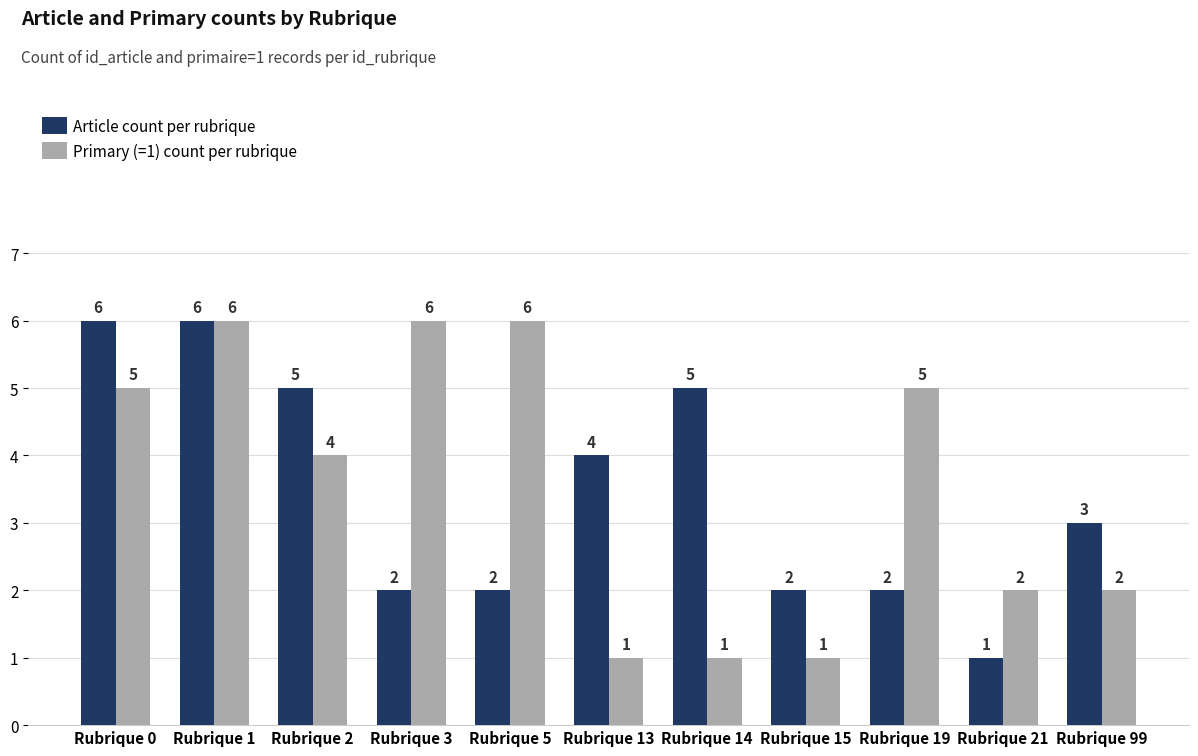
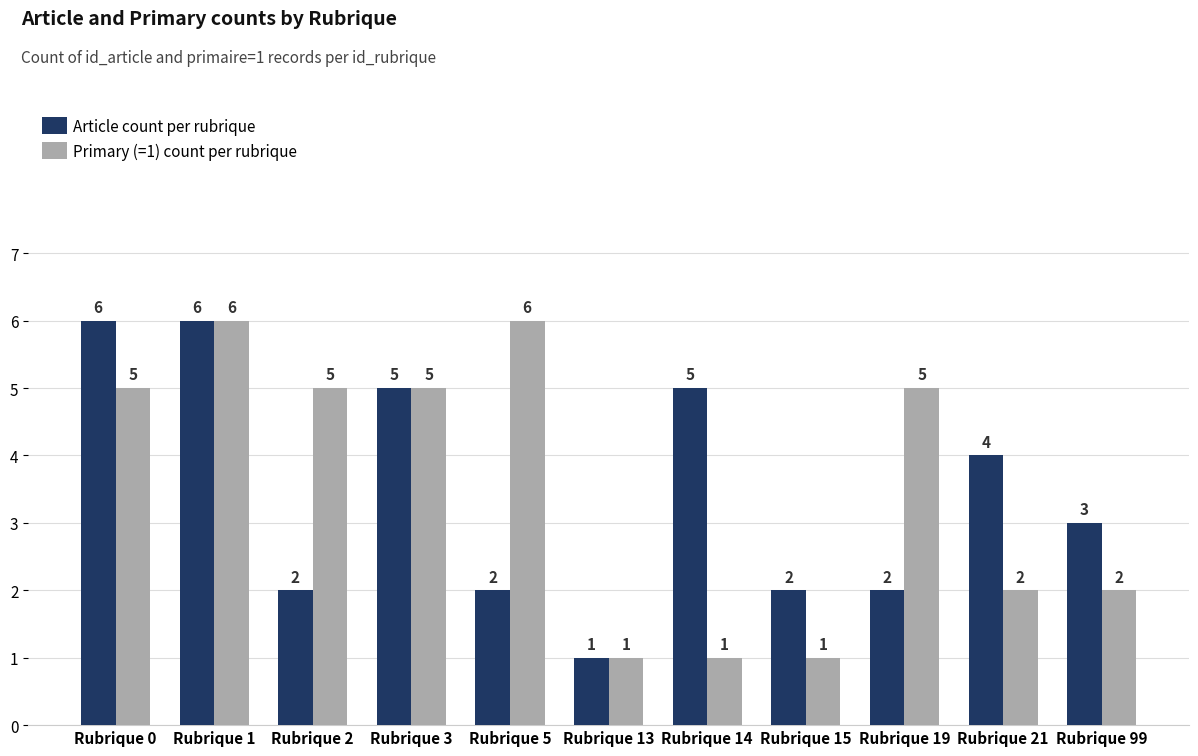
Article count per rubrique, Rubrique 2: 5 -> 2
Primary (=1) count per rubrique, Rubrique 2: 4 -> 5
Article count per rubrique, Rubrique 3: 2 -> 5
Primary (=1) count per rubrique, Rubrique 3: 6 -> 5
Article count per rubrique, Rubrique 13: 4 -> 1
Article count per rubrique, Rubrique 21: 1 -> 4
